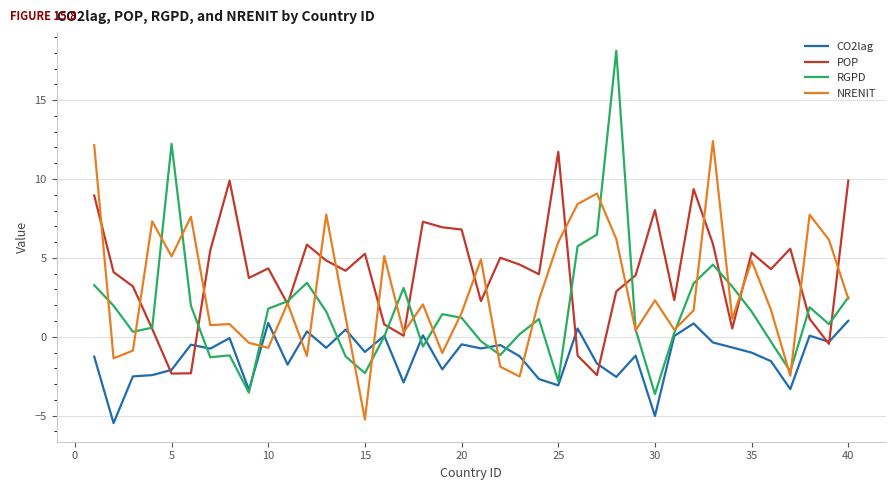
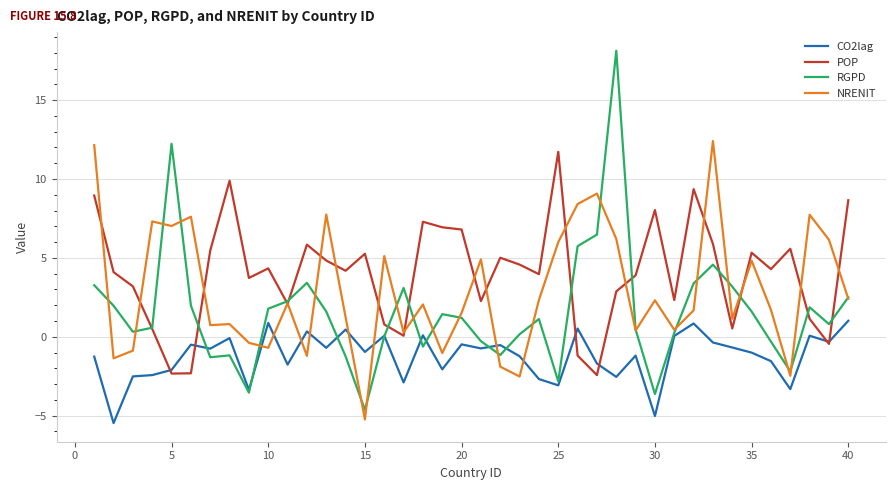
NRENIT, 5: 5.1 -> 7.0
RGPD, 15: -2.3 -> -4.6
POP, 40: 9.9 -> 8.7
